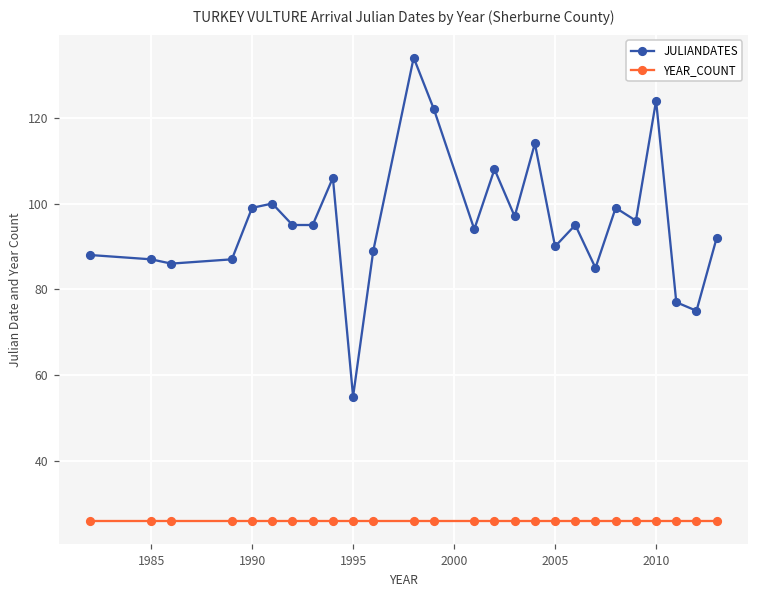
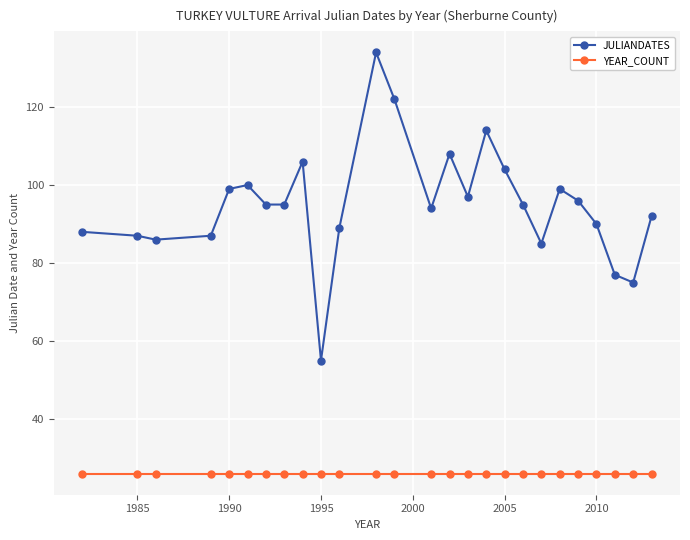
JULIANDATES, 2005: 90 -> 104
JULIANDATES, 2010: 124 -> 90
